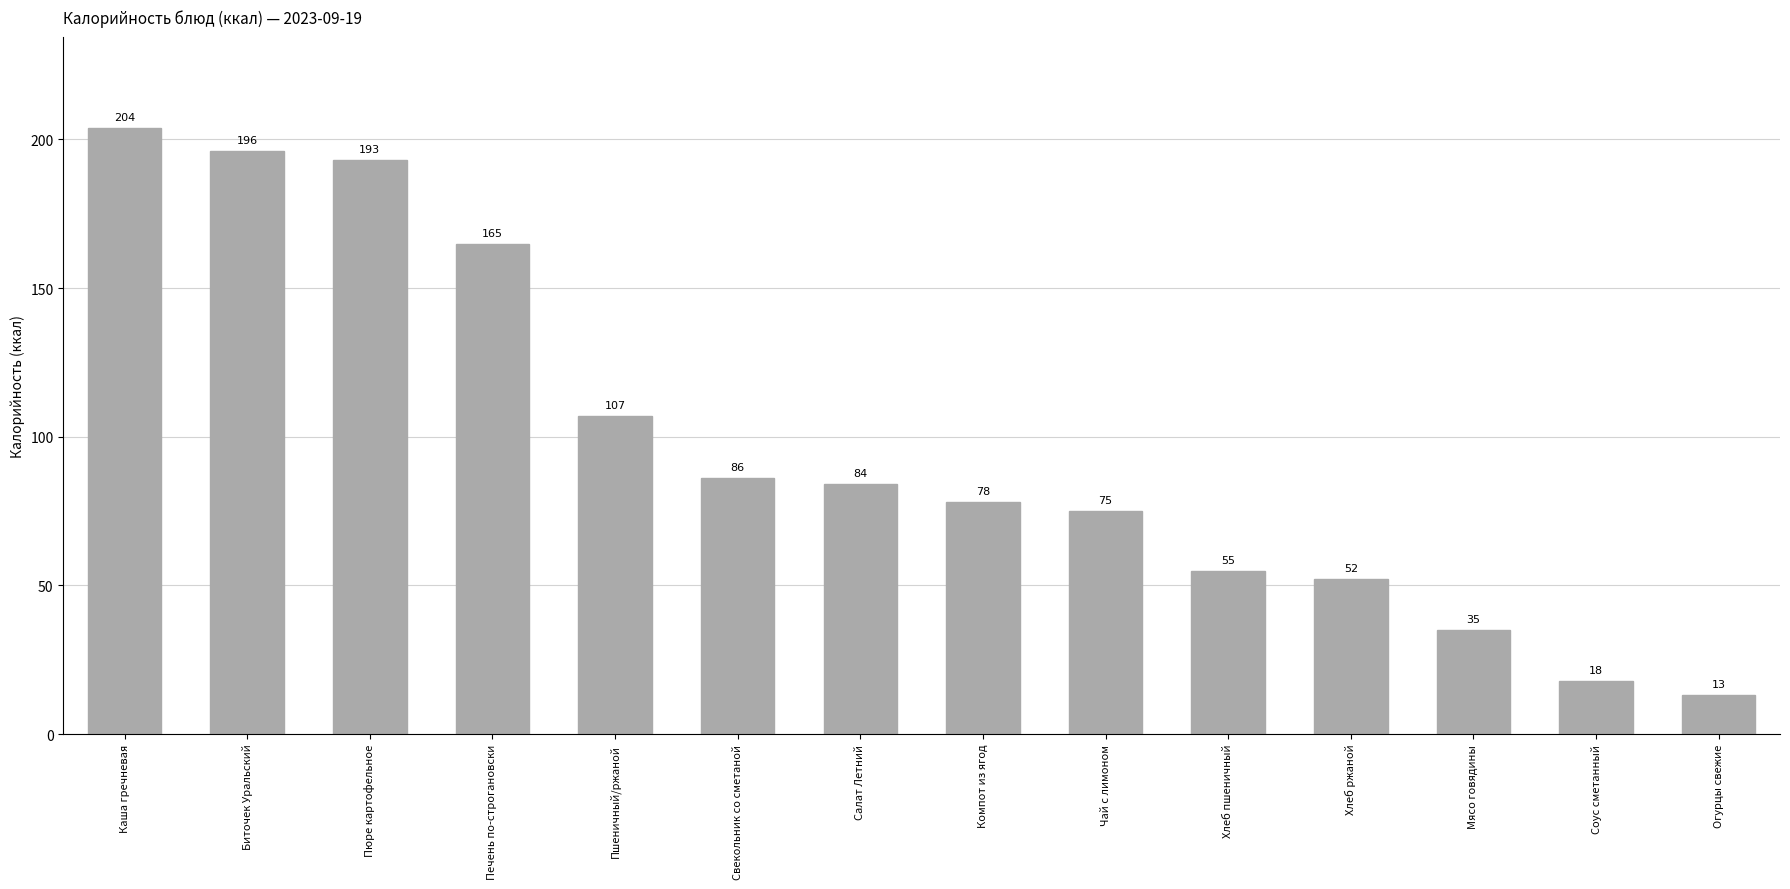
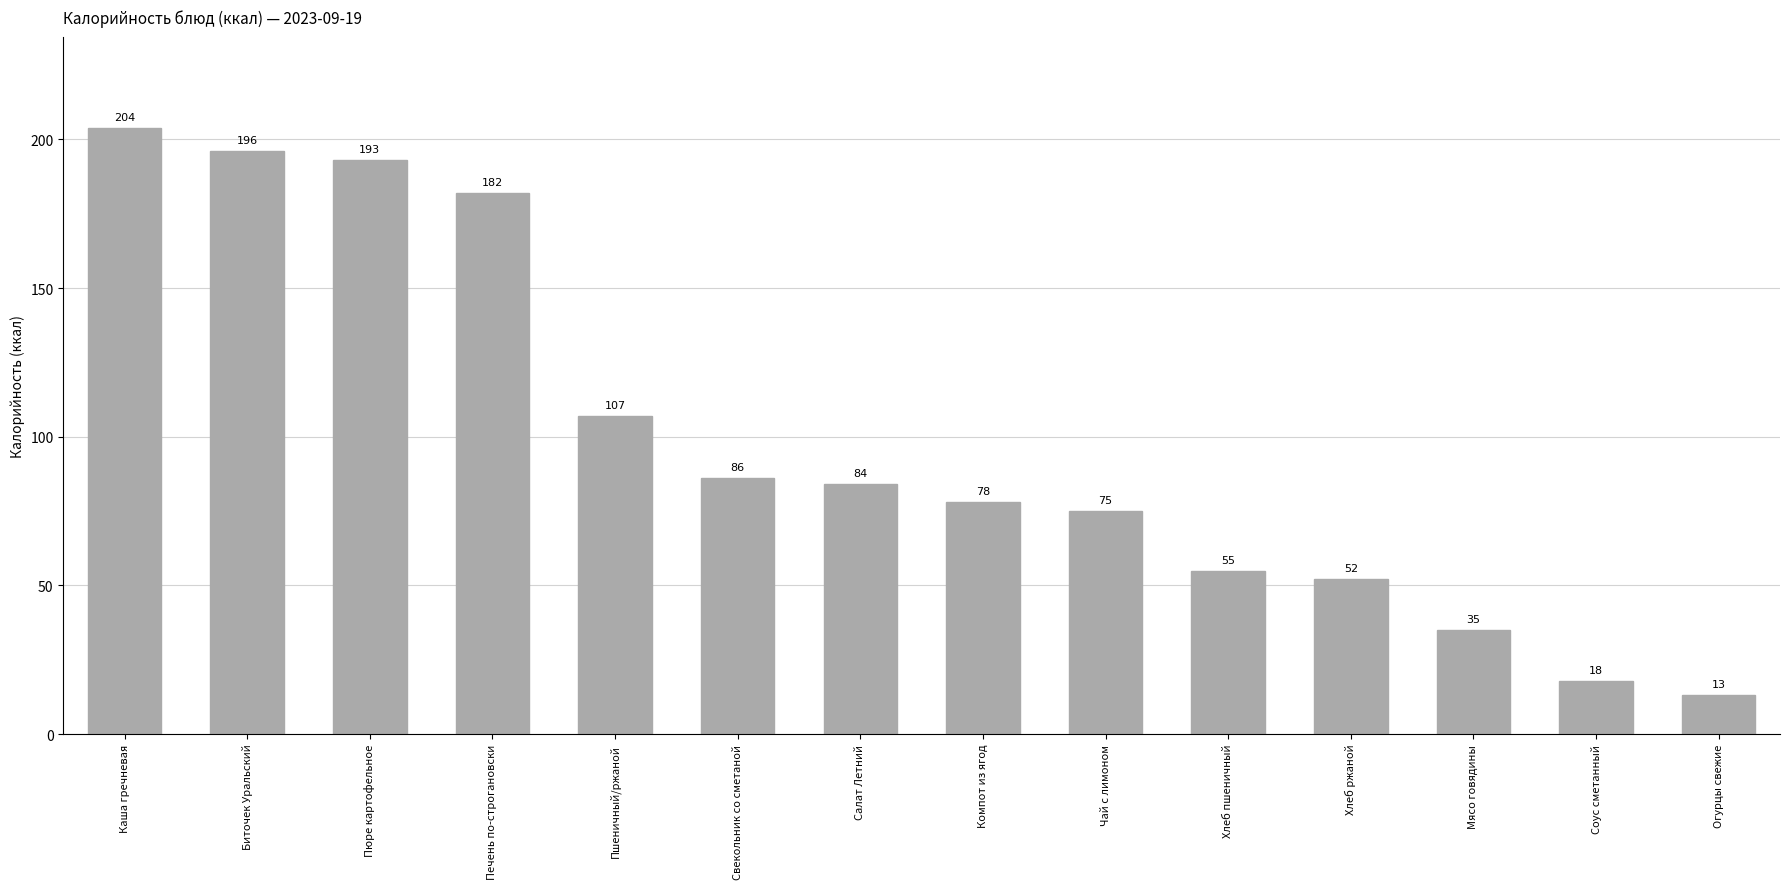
Печень по-строгановски: 165 -> 182
